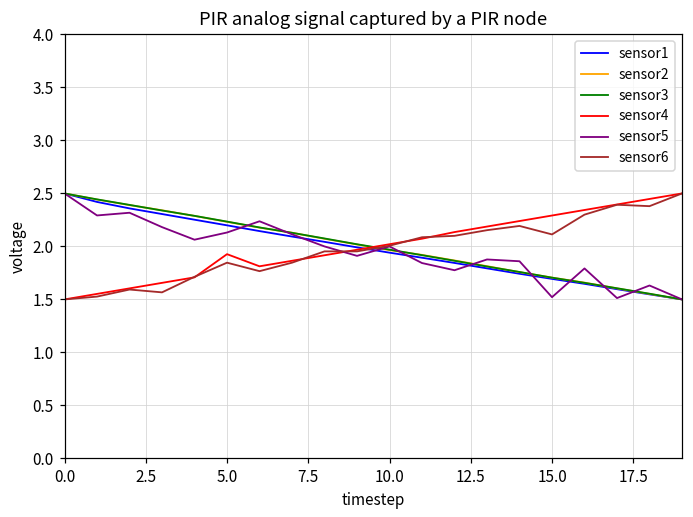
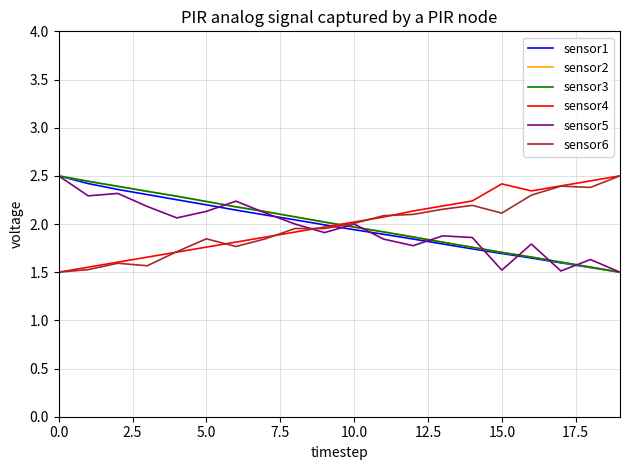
sensor4, 5.0: 1.9 -> 1.8
sensor4, 15.0: 2.3 -> 2.4
